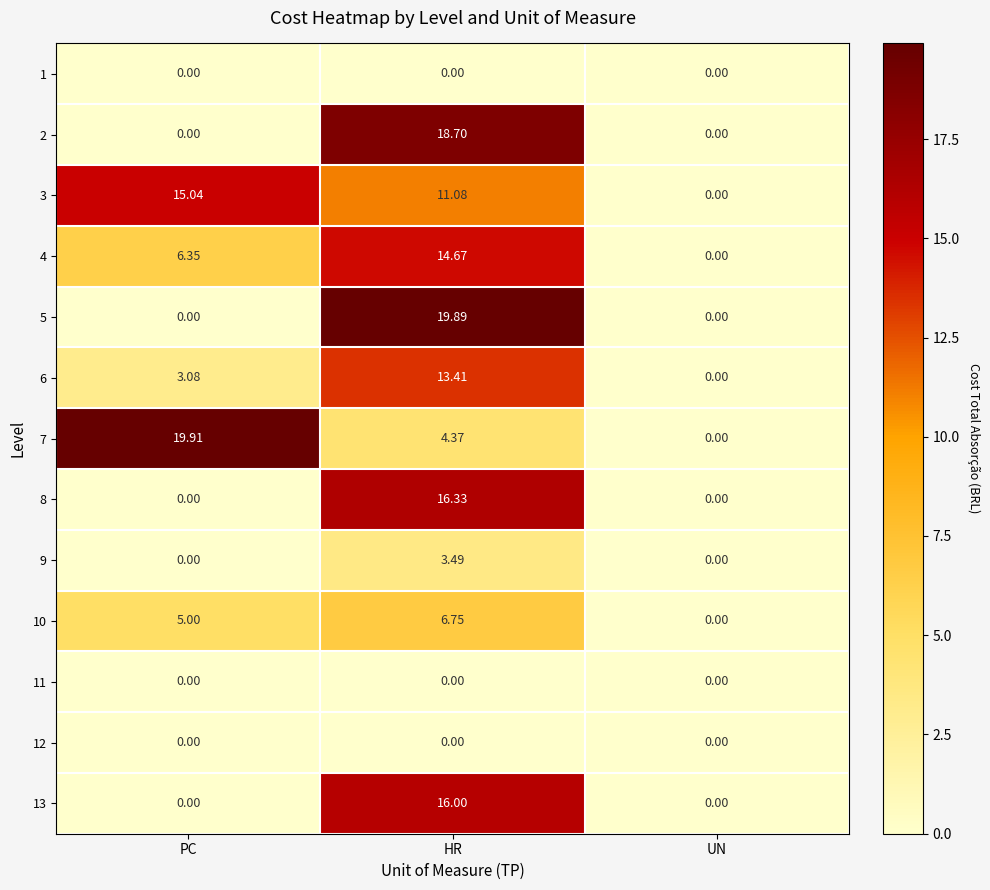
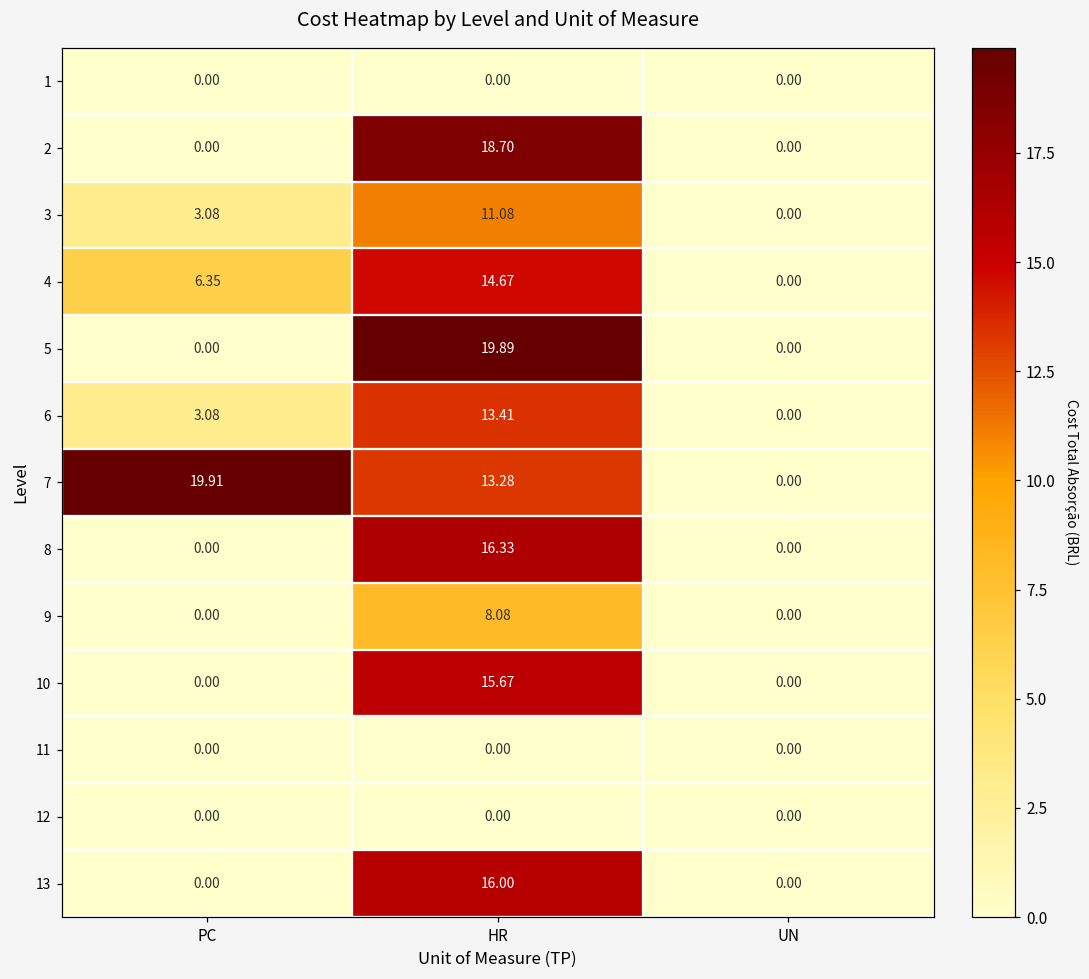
3, PC: 15.04 -> 3.08
7, HR: 4.37 -> 13.28
9, HR: 3.49 -> 8.08
10, PC: 5.00 -> 0.00
10, HR: 6.75 -> 15.67
